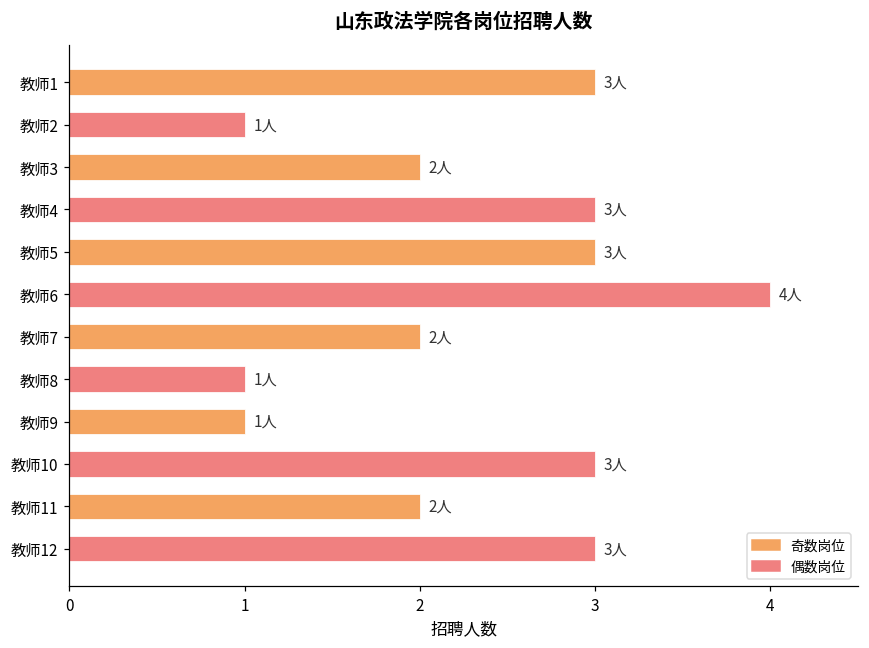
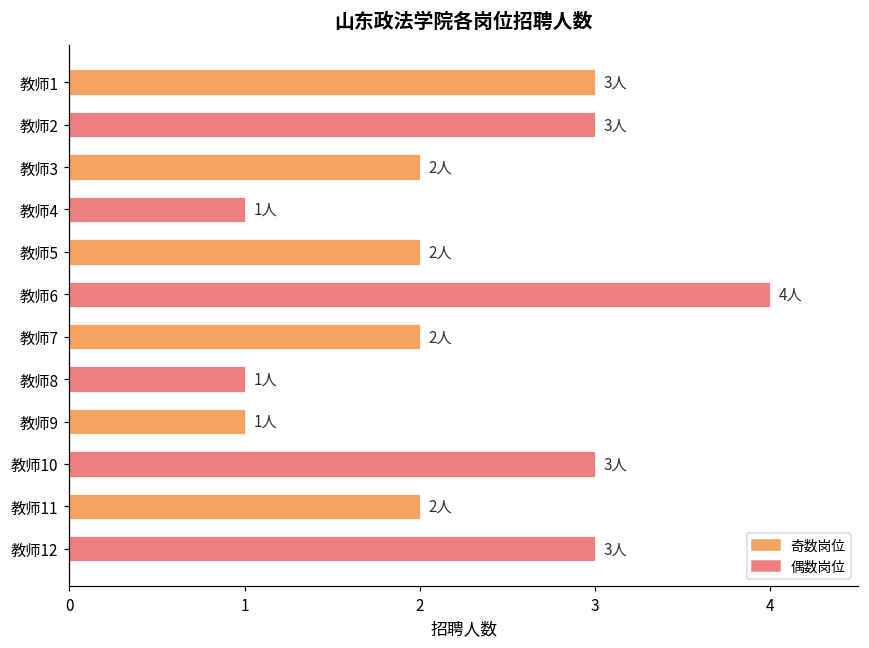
教师2: 1人 -> 3人
教师4: 3人 -> 1人
教师5: 3人 -> 2人
